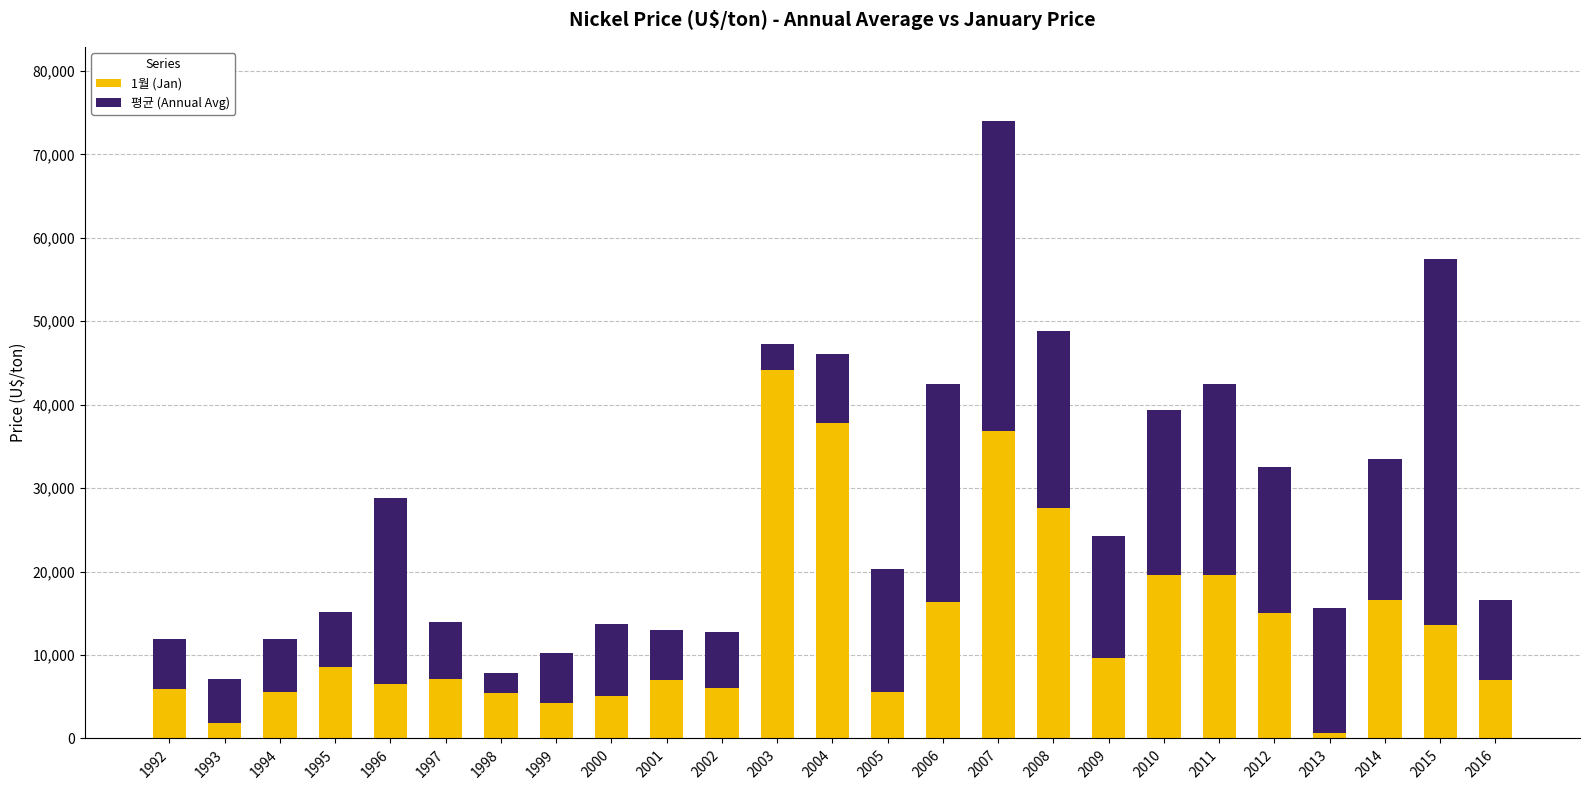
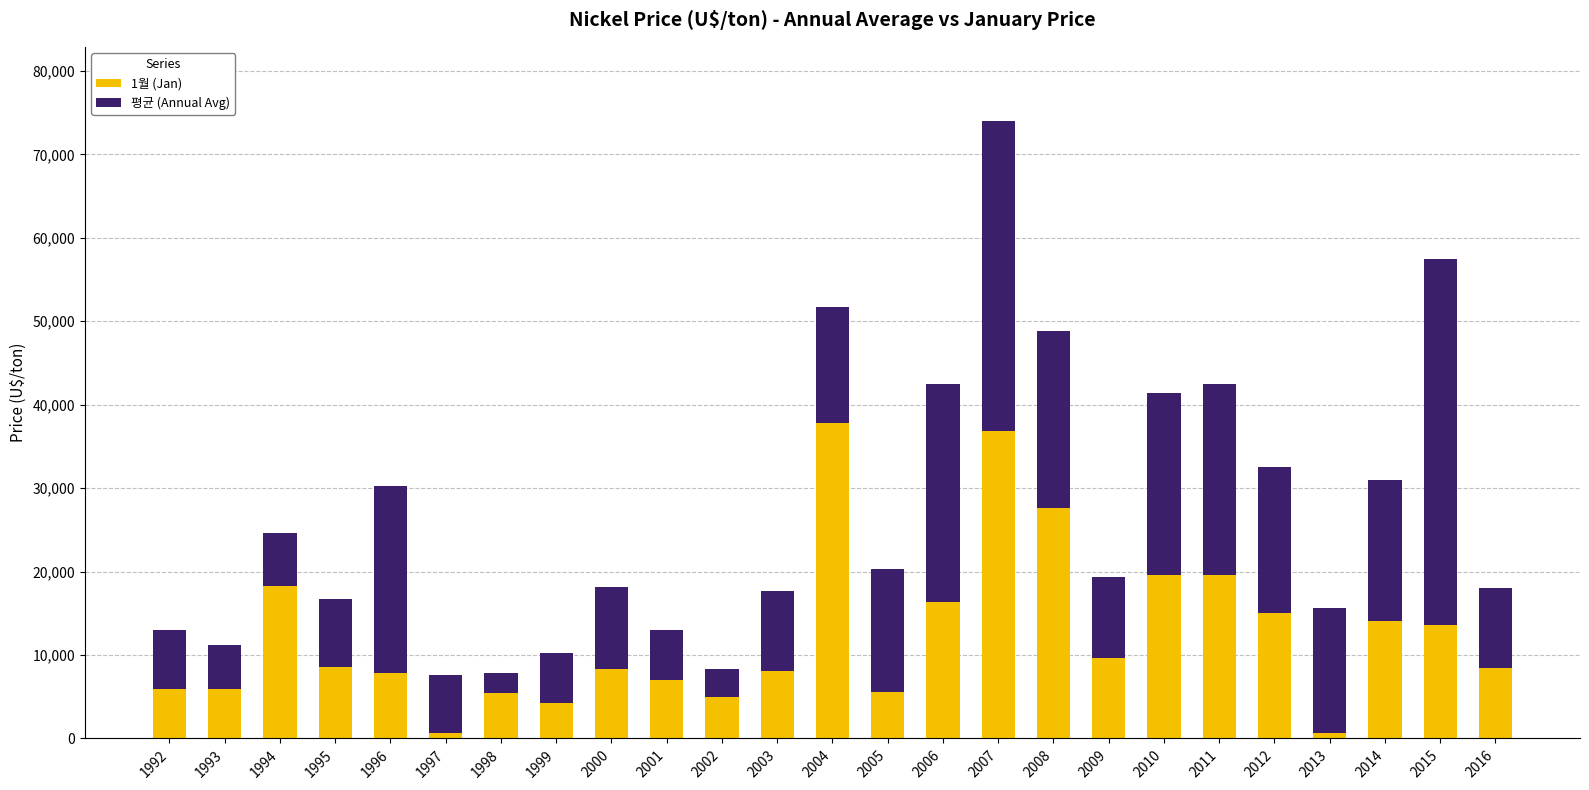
평균 (Annual Avg), 1992: 6,000 -> 7,000
1월 (Jan), 1993: 2,000 -> 6,000
1월 (Jan), 1994: 6,000 -> 18,000
평균 (Annual Avg), 1995: 7,000 -> 8,000
1월 (Jan), 1996: 6,000 -> 8,000
1월 (Jan), 1997: 7,000 -> 1,000
1월 (Jan), 2000: 5,000 -> 8,000
평균 (Annual Avg), 2000: 9,000 -> 10,000
1월 (Jan), 2002: 6,000 -> 5,000
평균 (Annual Avg), 2002: 7,000 -> 3,000
1월 (Jan), 2003: 44,000 -> 8,000
평균 (Annual Avg), 2003: 3,000 -> 10,000
평균 (Annual Avg), 2004: 8,000 -> 14,000
평균 (Annual Avg), 2009: 15,000 -> 10,000
평균 (Annual Avg), 2010: 20,000 -> 22,000
1월 (Jan), 2014: 17,000 -> 14,000
1월 (Jan), 2016: 7,000 -> 8,000
